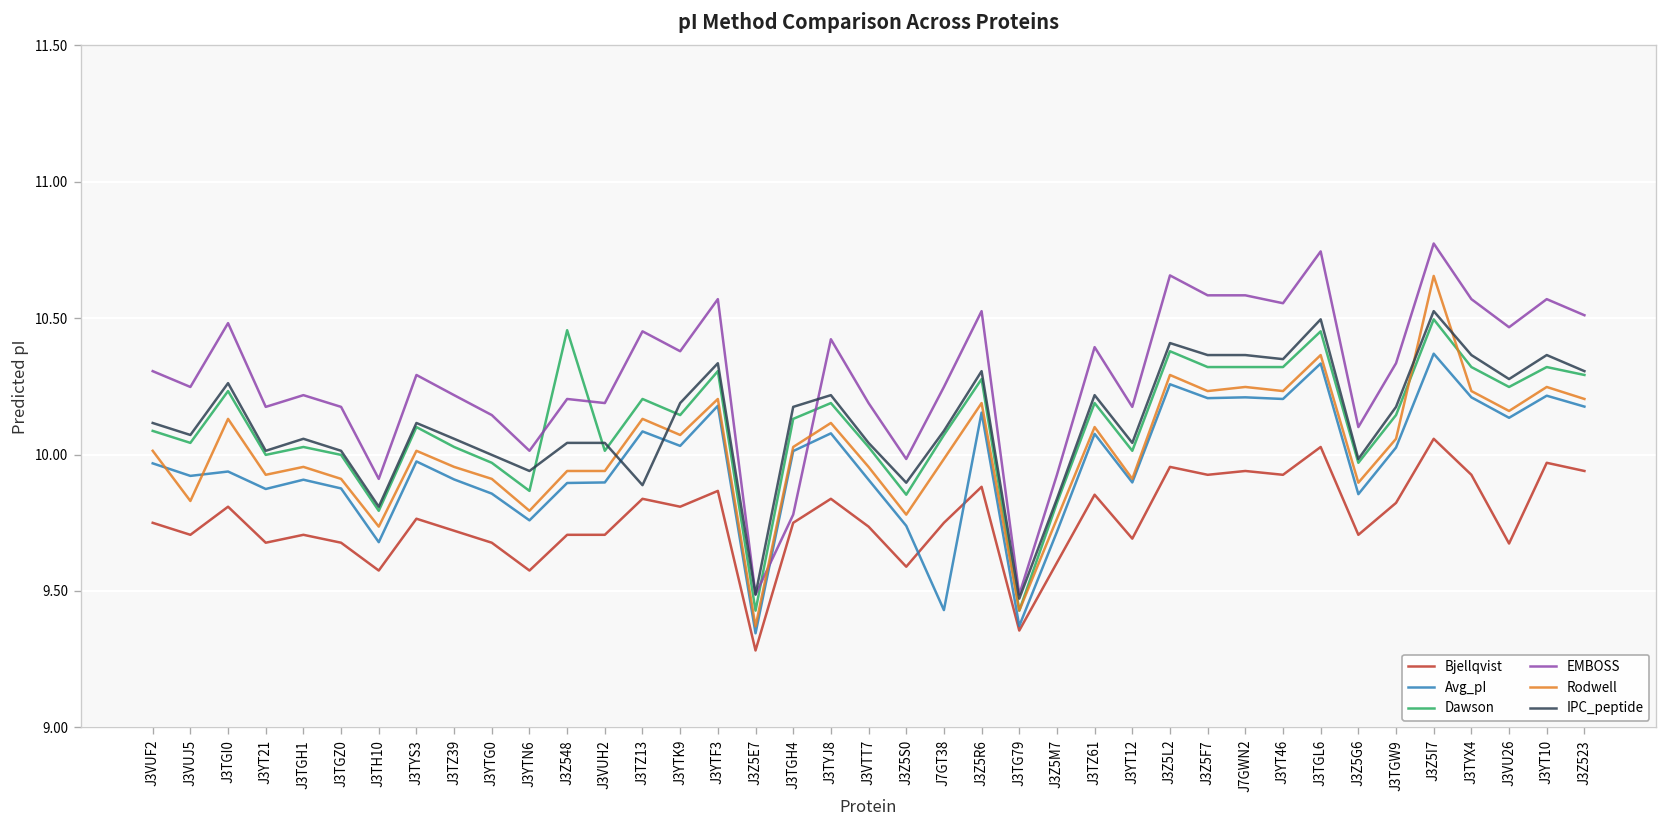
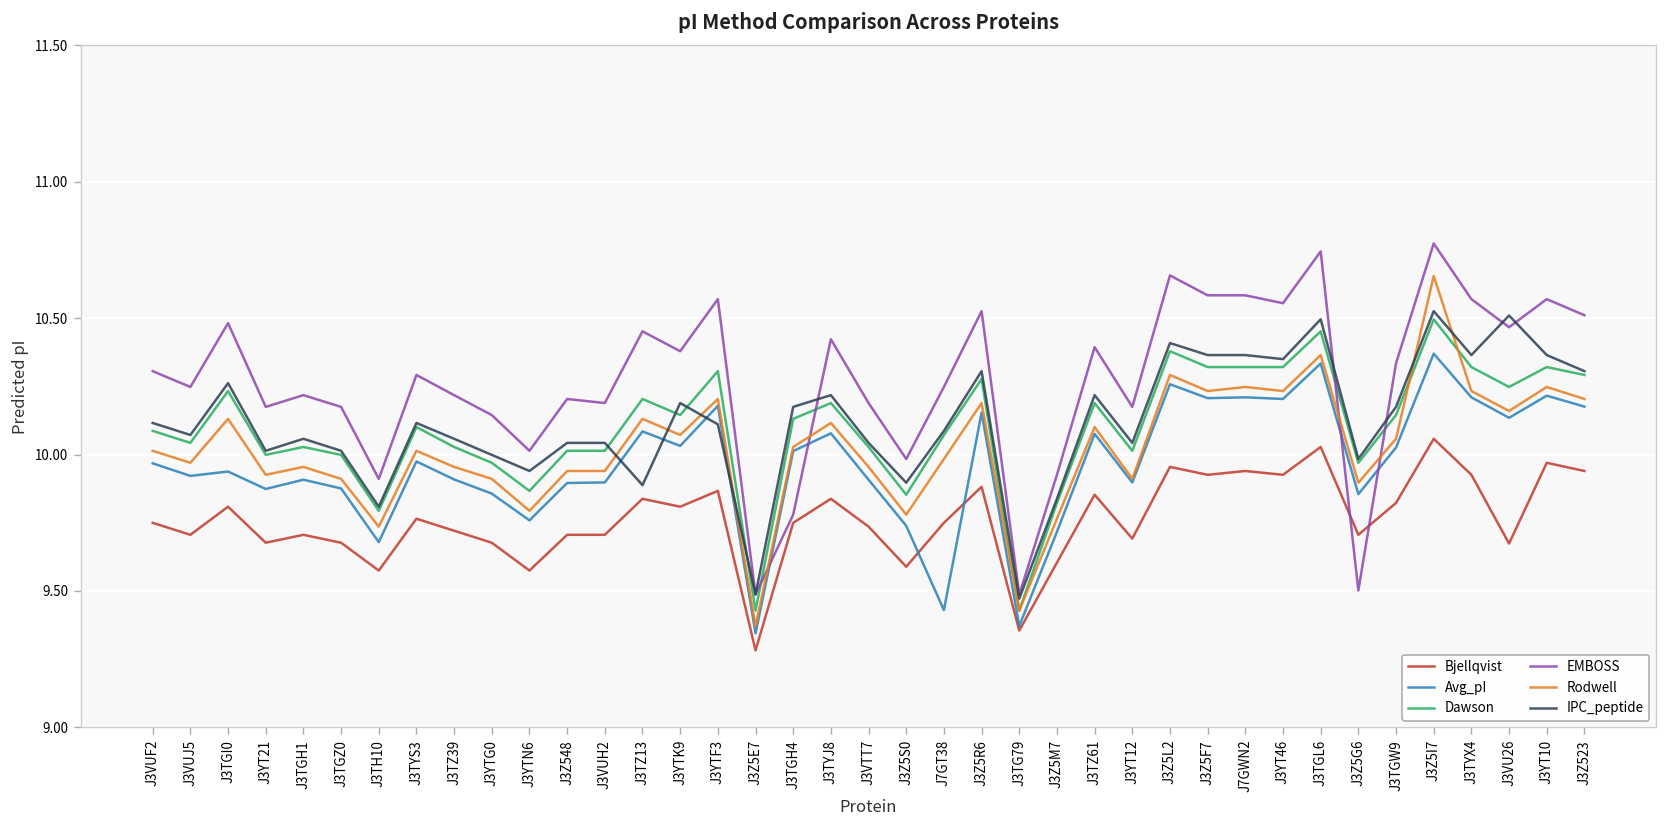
Rodwell, J3VUJ5: 9.83 -> 9.97
Dawson, J3Z548: 10.46 -> 10.01
IPC_peptide, J3YTF3: 10.34 -> 10.11
EMBOSS, J3Z5G6: 10.10 -> 9.50
IPC_peptide, J3VU26: 10.28 -> 10.51
